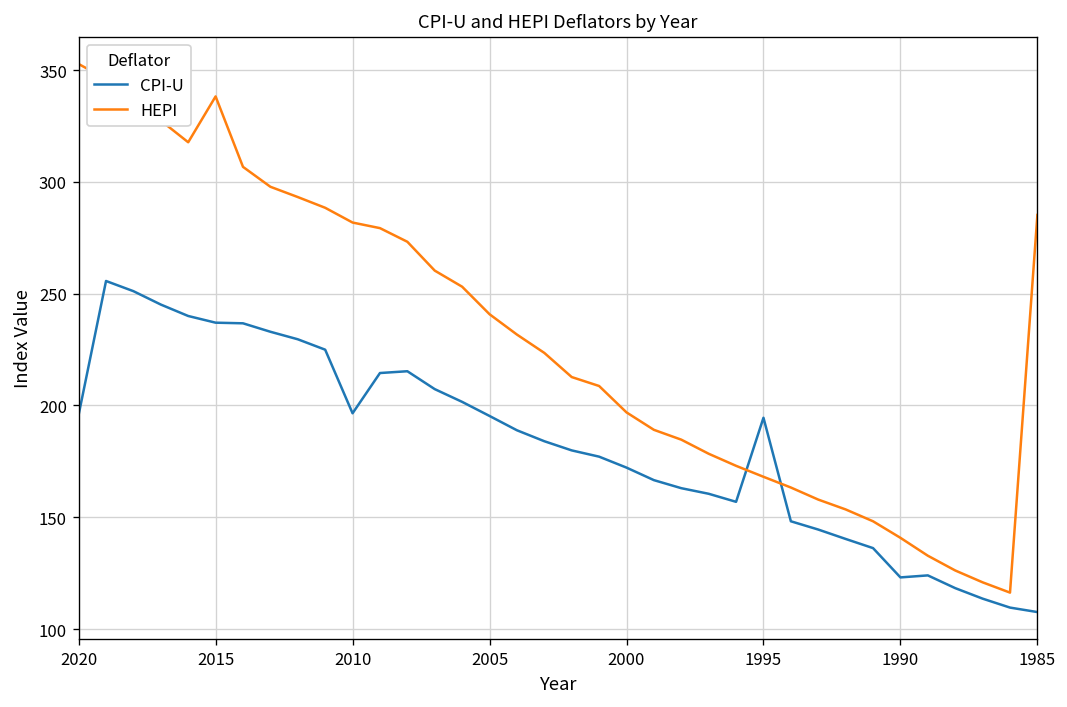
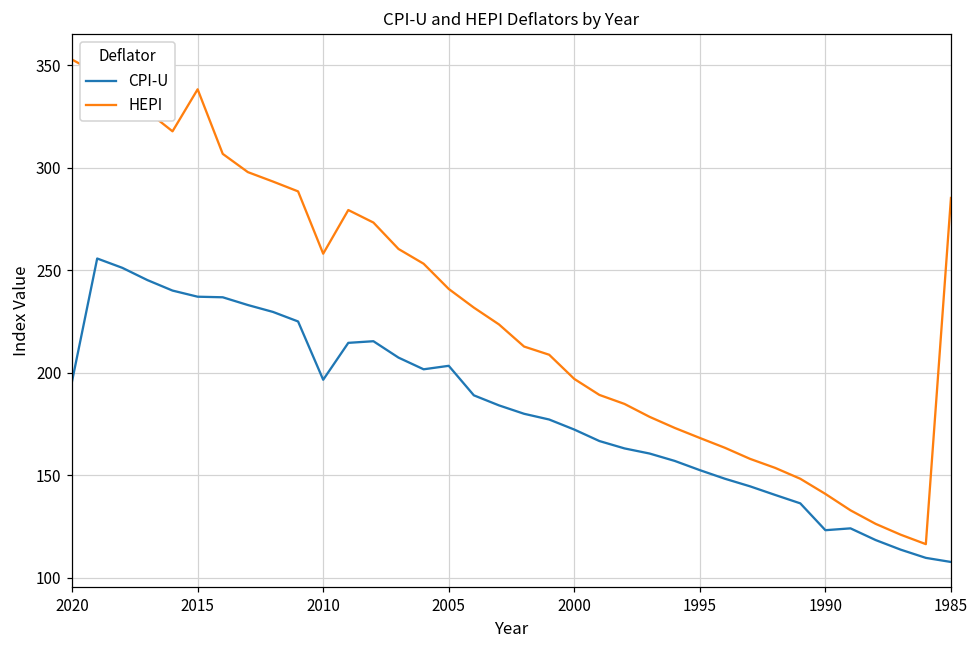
HEPI, 2010: 282 -> 258
CPI-U, 2005: 195 -> 203
CPI-U, 1995: 195 -> 152
